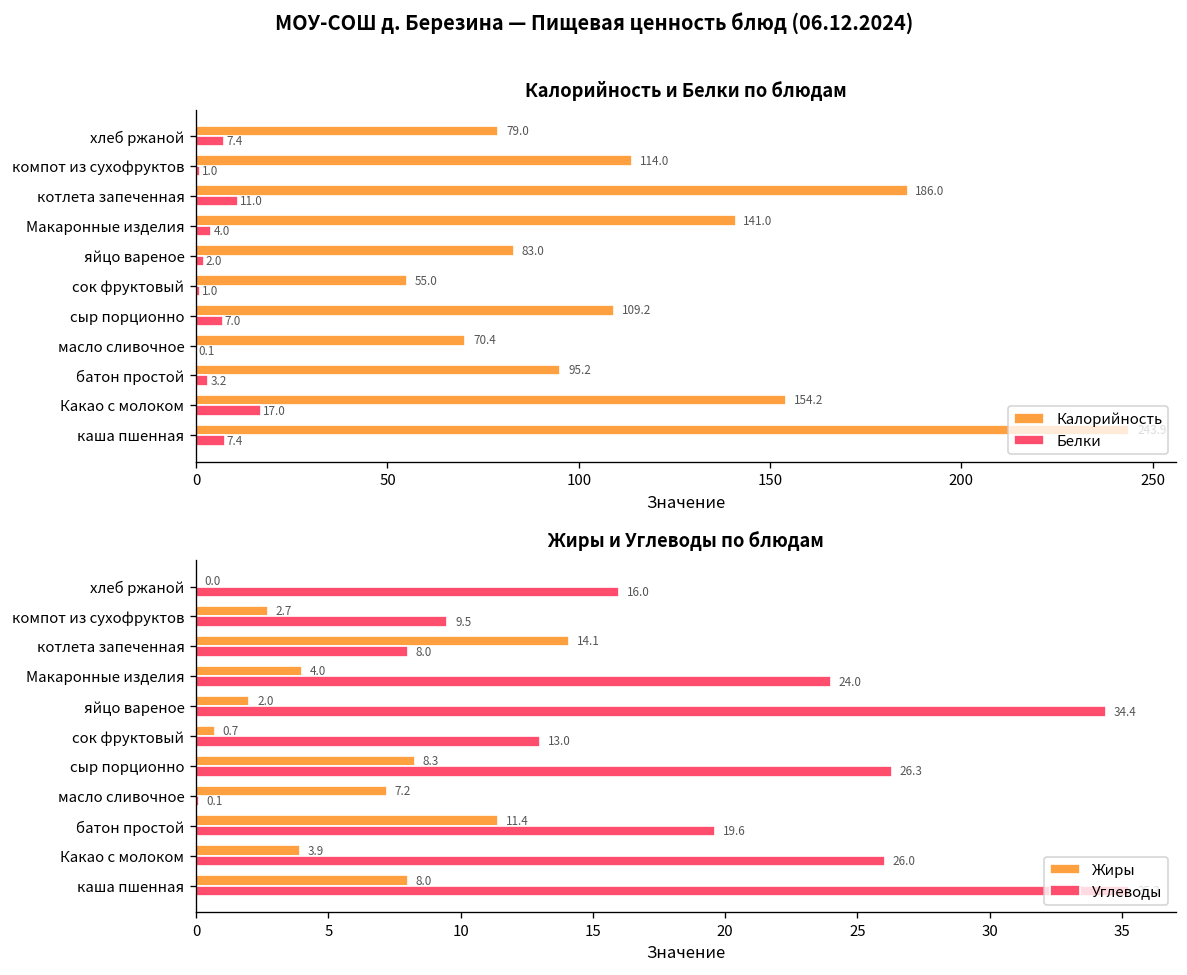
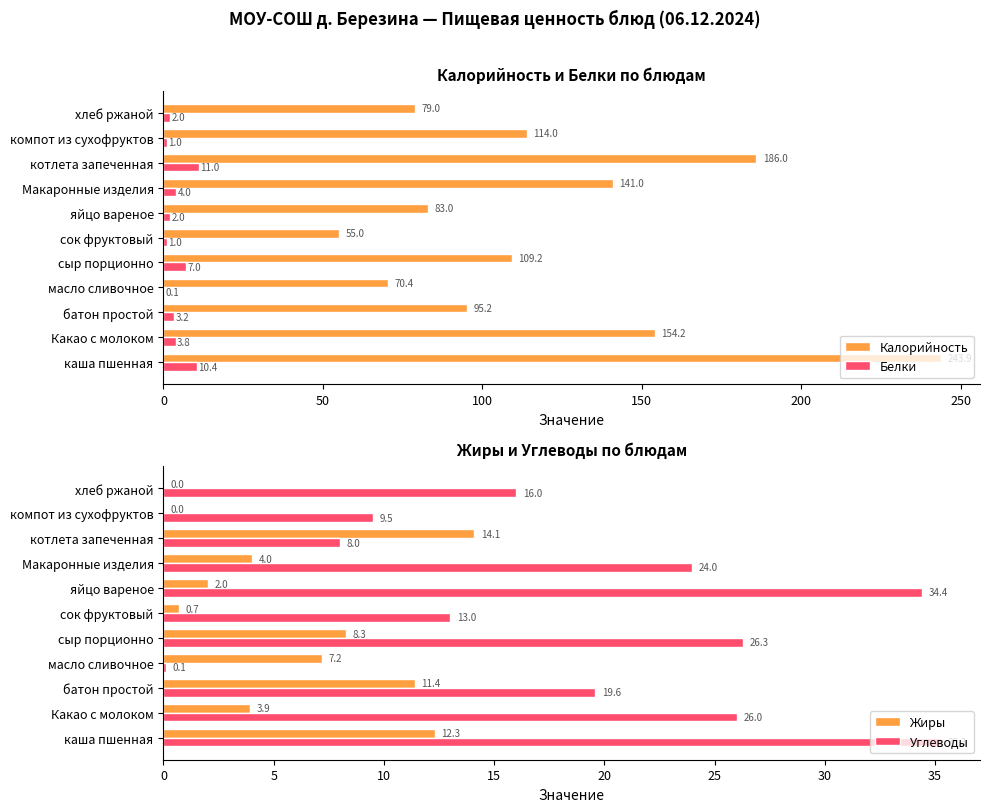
Калорийность и Белки по блюдам, Белки, хлеб ржаной: 7.4 -> 2.0
Калорийность и Белки по блюдам, Белки, Какао с молоком: 17.0 -> 3.8
Калорийность и Белки по блюдам, Белки, каша пшенная: 7.4 -> 10.4
Жиры и Углеводы по блюдам, Жиры, компот из сухофруктов: 2.7 -> 0.0
Жиры и Углеводы по блюдам, Жиры, каша пшенная: 8.0 -> 12.3
